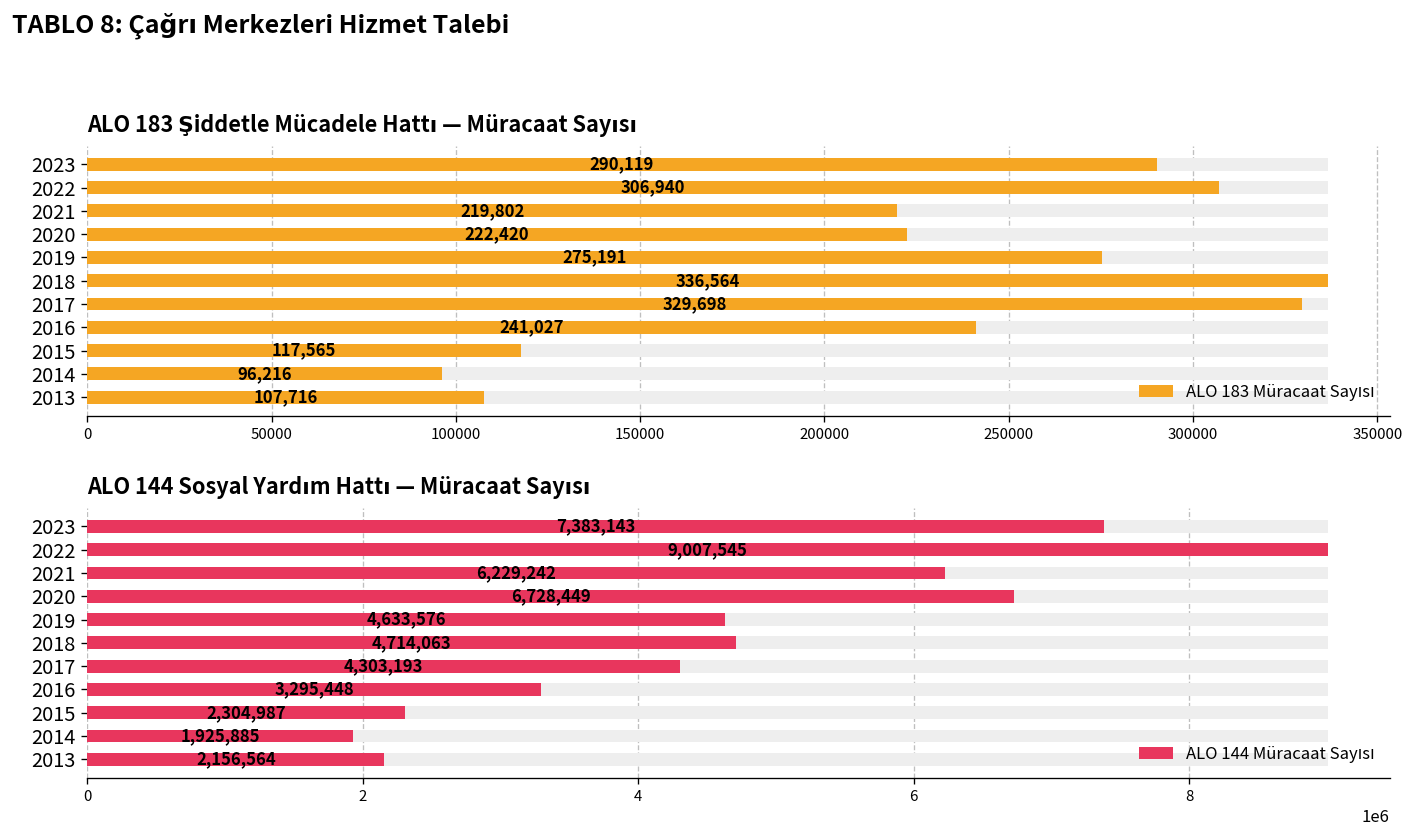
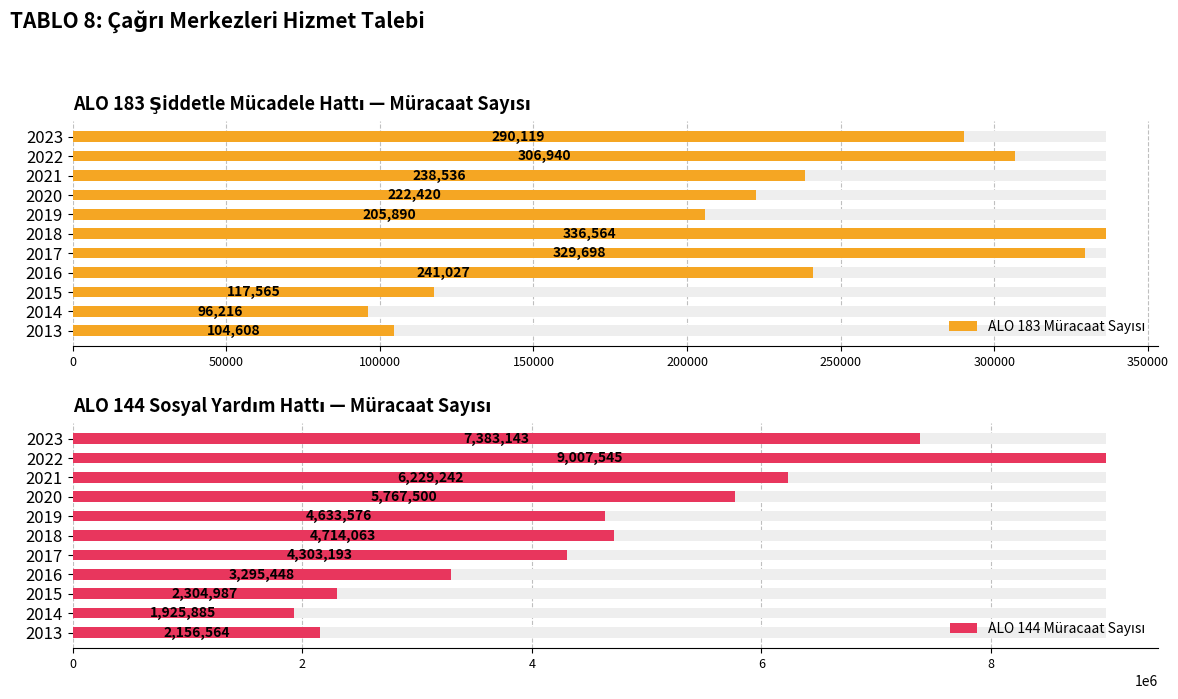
ALO 183 Şiddetle Mücadele Hattı — Müracaat Sayısı, ALO 183 Müracaat Sayısı, 2021: 219,802 -> 238,536
ALO 183 Şiddetle Mücadele Hattı — Müracaat Sayısı, ALO 183 Müracaat Sayısı, 2019: 275,191 -> 205,890
ALO 183 Şiddetle Mücadele Hattı — Müracaat Sayısı, ALO 183 Müracaat Sayısı, 2013: 107,716 -> 104,608
ALO 144 Sosyal Yardım Hattı — Müracaat Sayısı, ALO 144 Müracaat Sayısı, 2020: 6,728,449 -> 5,767,500
